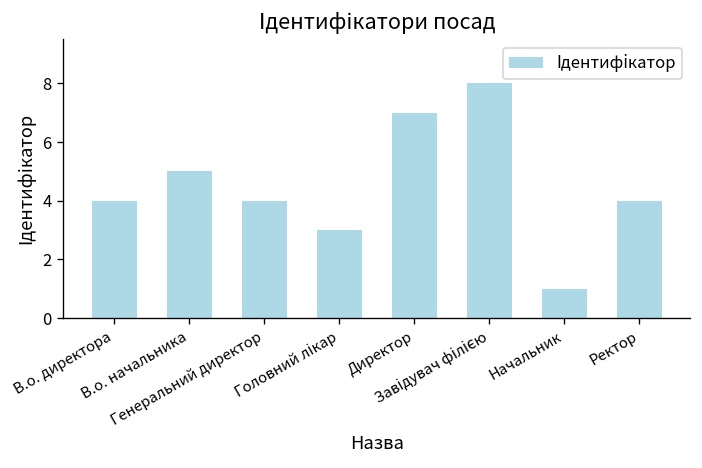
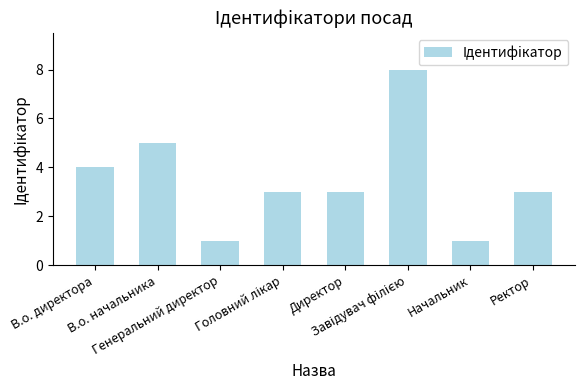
Генеральний директор: 4 -> 1
Директор: 7 -> 3
Ректор: 4 -> 3
